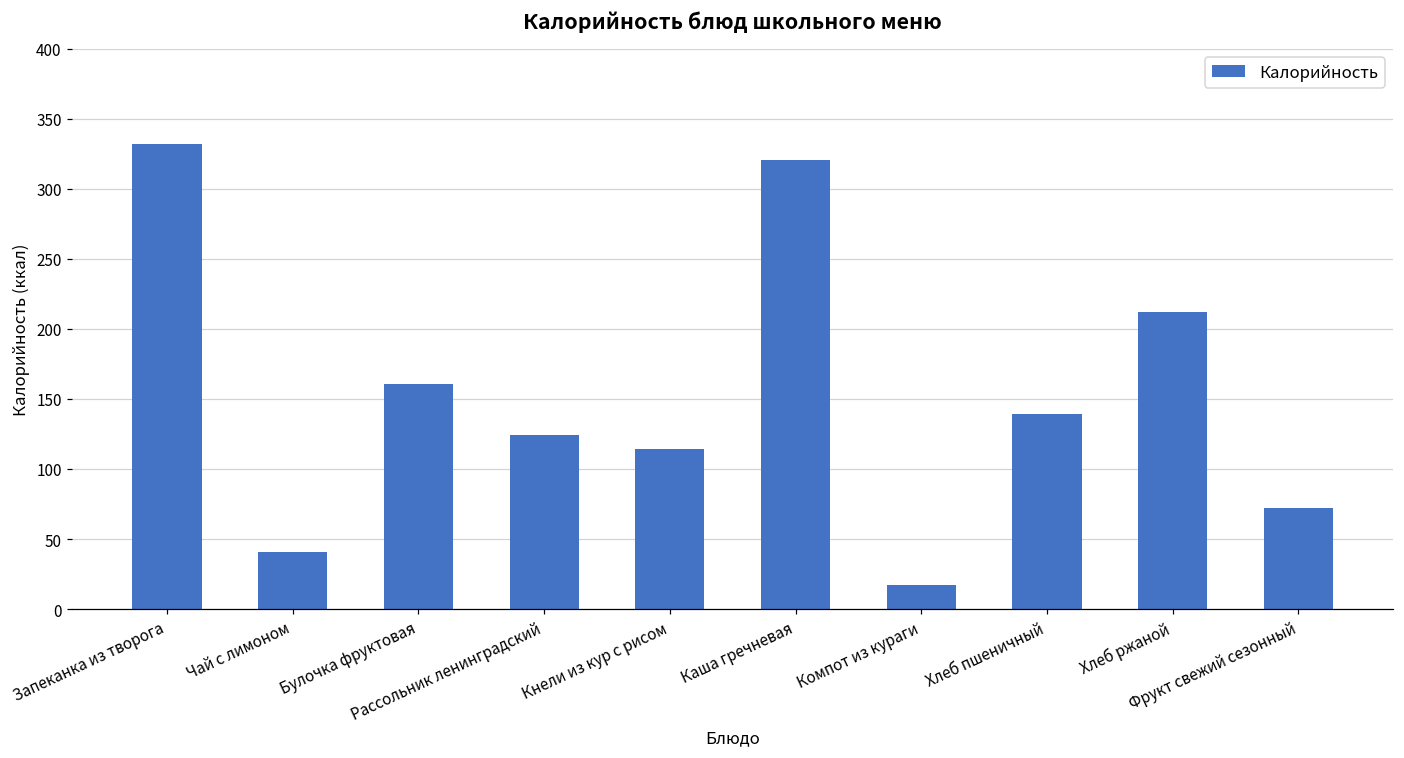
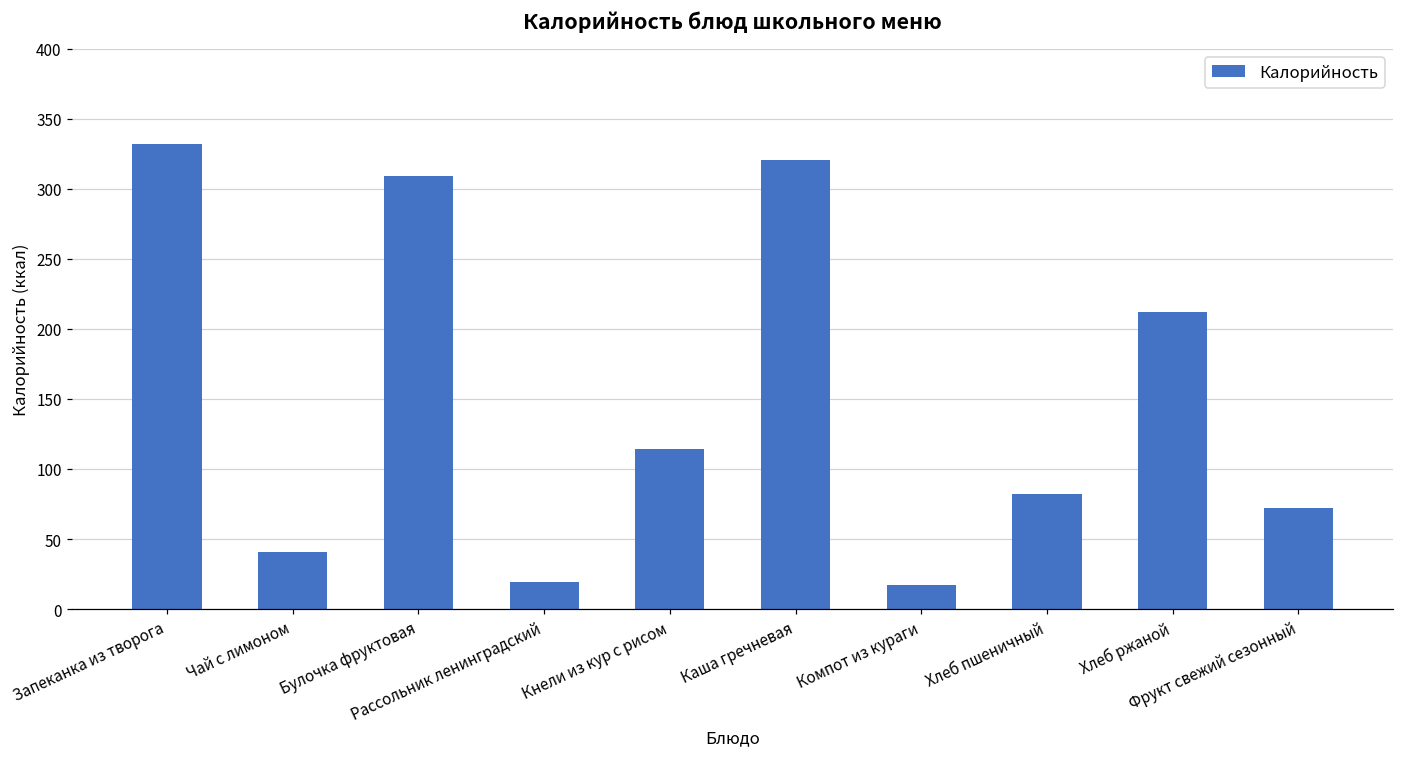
Булочка фруктовая: 161 -> 309
Рассольник ленинградский: 124 -> 19
Хлеб пшеничный: 139 -> 82
